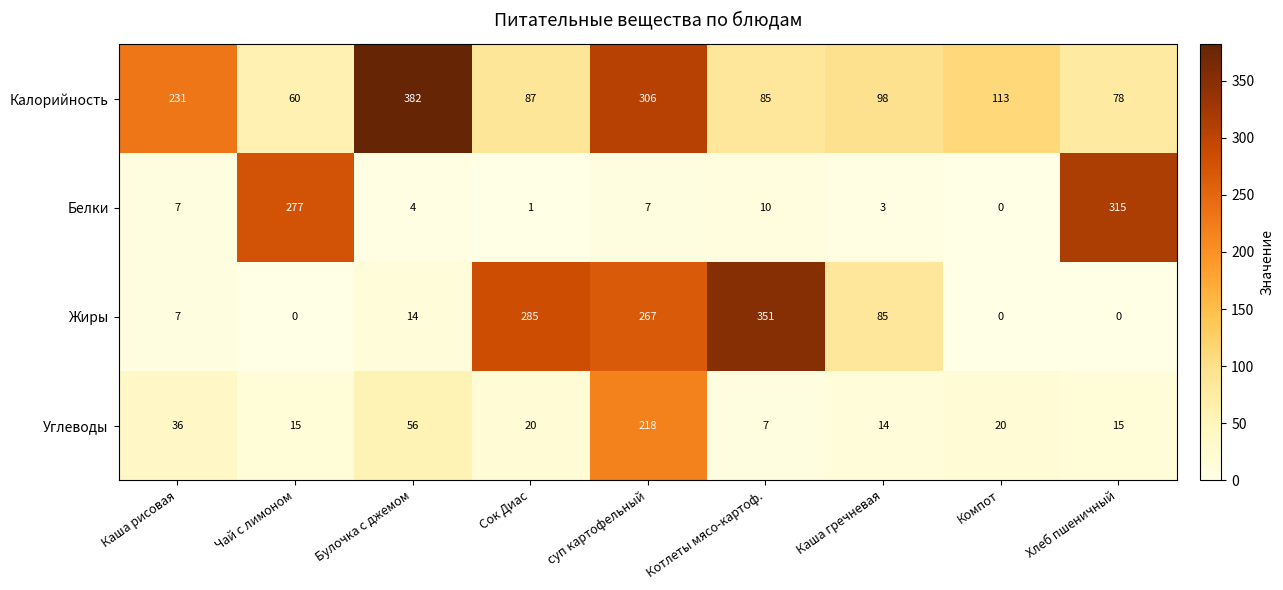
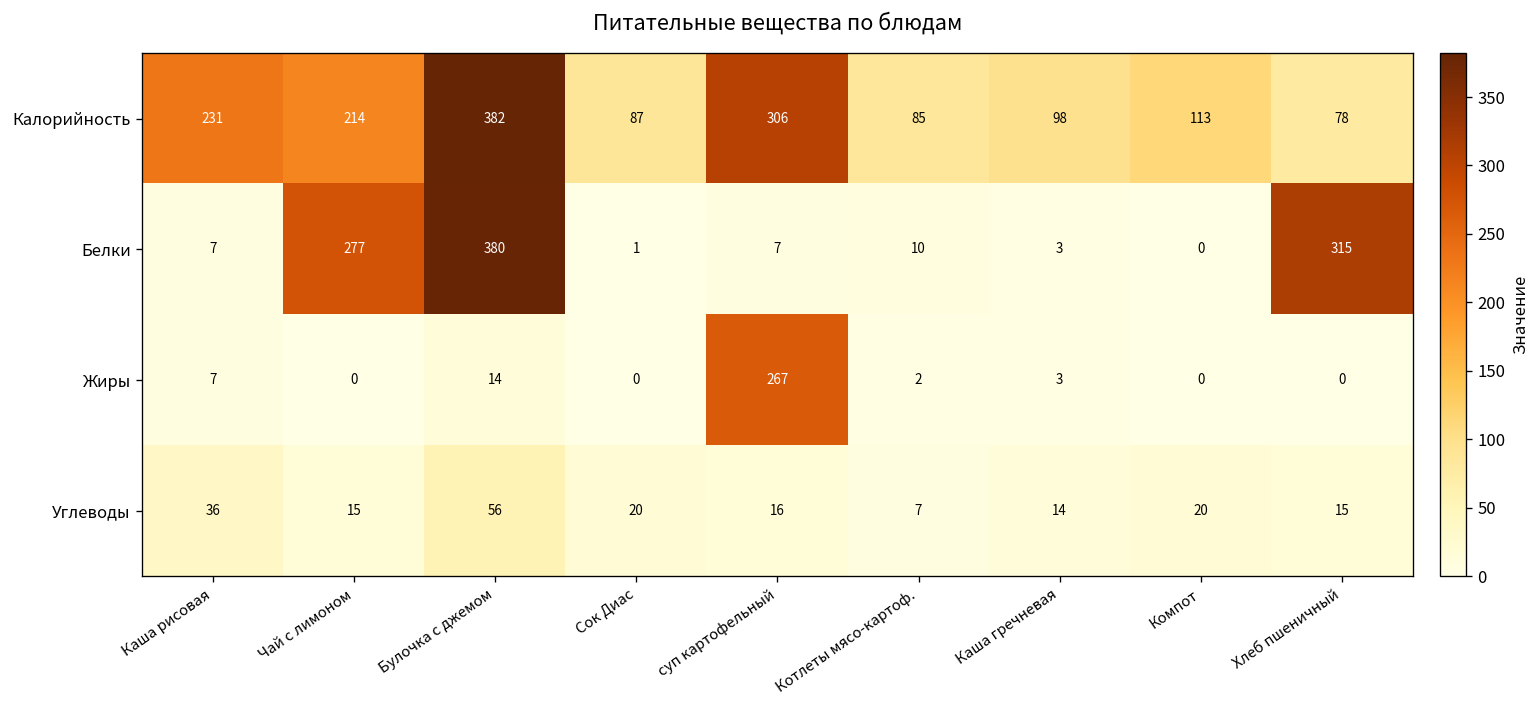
Калорийность, Чай с лимоном: 60 -> 214
Белки, Булочка с джемом: 4 -> 380
Жиры, Сок Диас: 285 -> 0
Жиры, Котлеты мясо-картоф.: 351 -> 2
Жиры, Каша гречневая: 85 -> 3
Углеводы, суп картофельный: 218 -> 16
